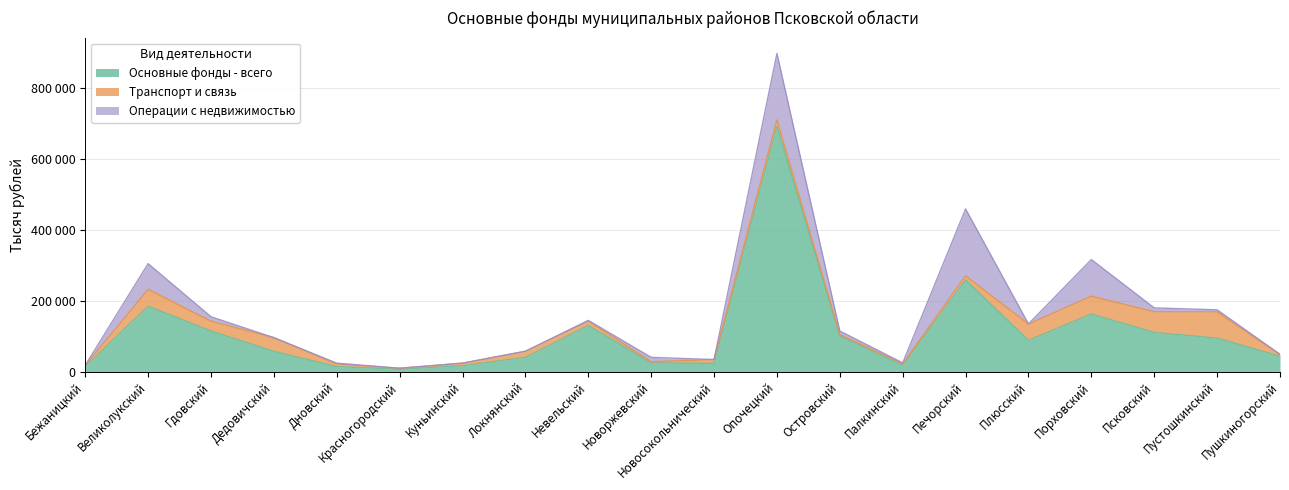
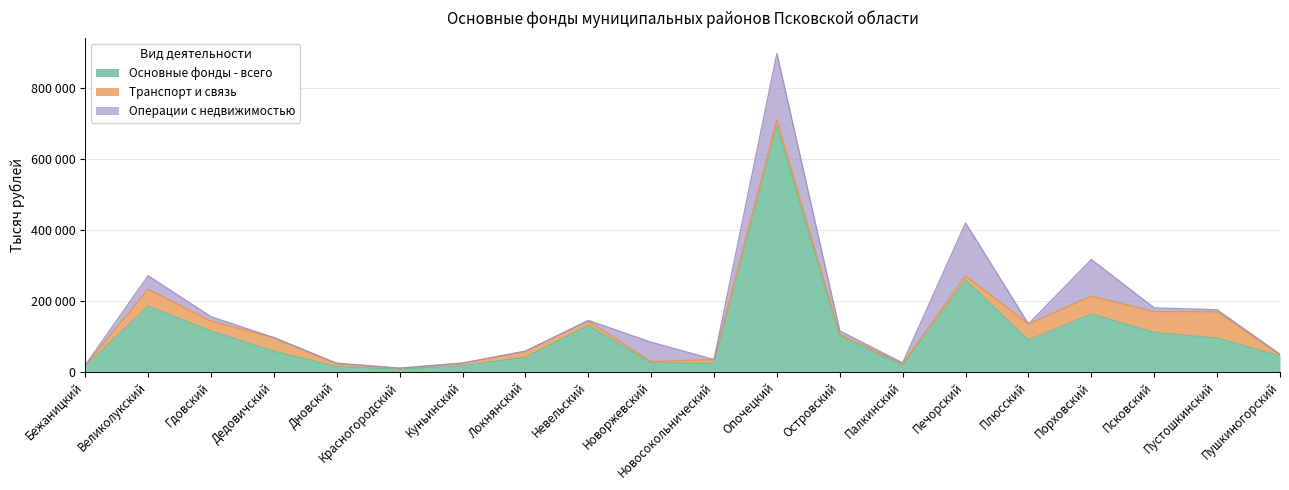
Операции с недвижимостью, Великолукский: 70000 -> 40000
Операции с недвижимостью, Новоржевский: 10000 -> 50000
Операции с недвижимостью, Печорский: 190000 -> 150000
